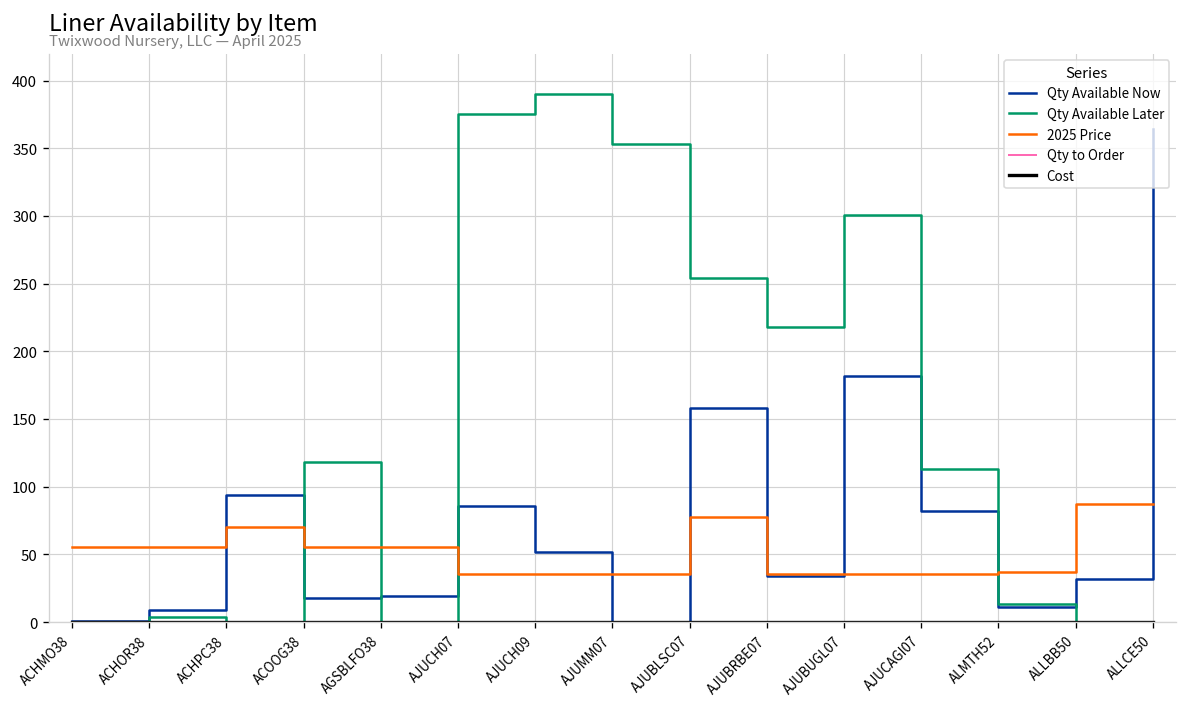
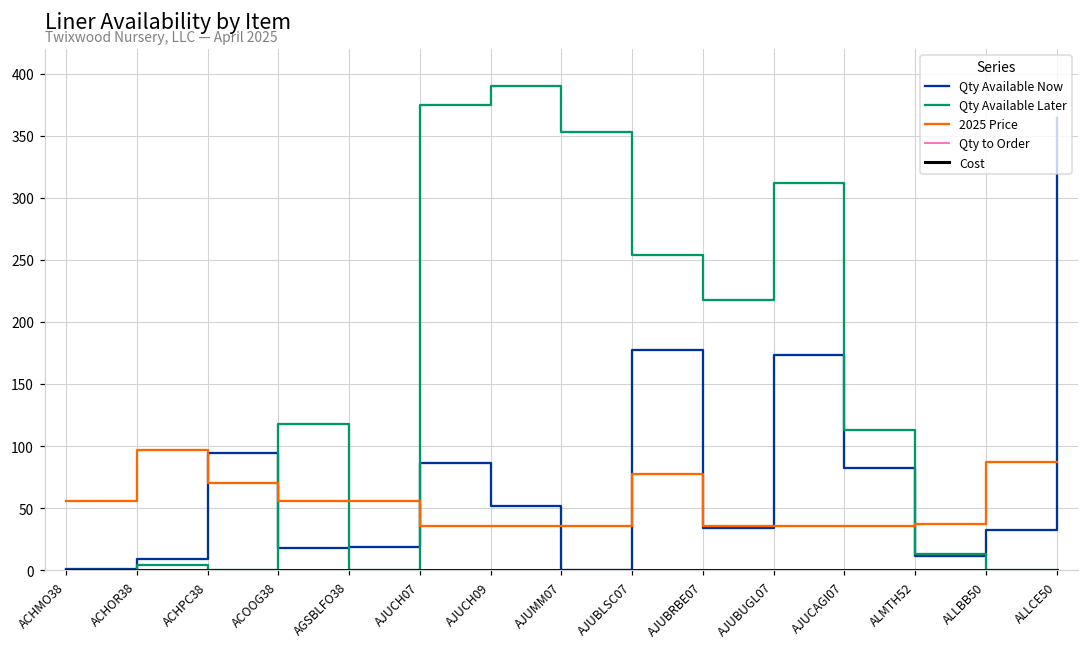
2025 Price, ACHOR38: 55 -> 97
Qty Available Now, AJUBLSC07: 158 -> 177
Qty Available Now, AJUBUGL07: 182 -> 173
Qty Available Later, AJUBUGL07: 301 -> 312
